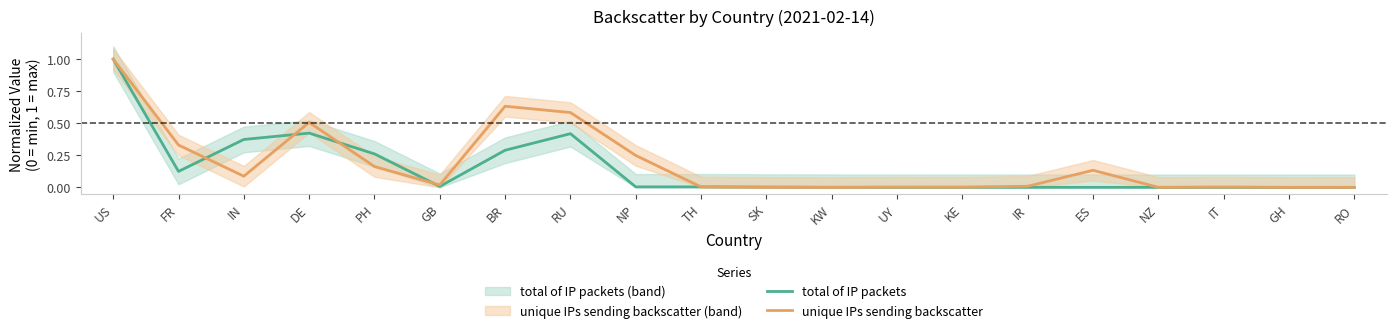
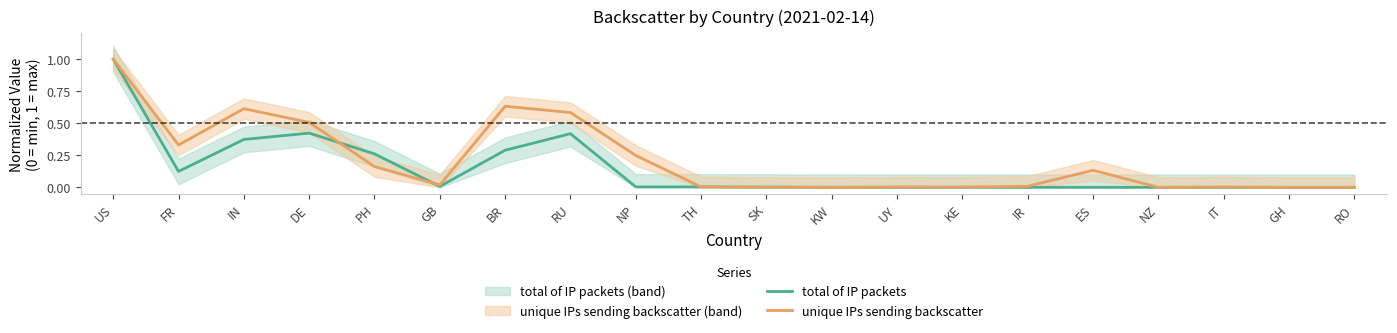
unique IPs sending backscatter, IN: 0.09 -> 0.61
